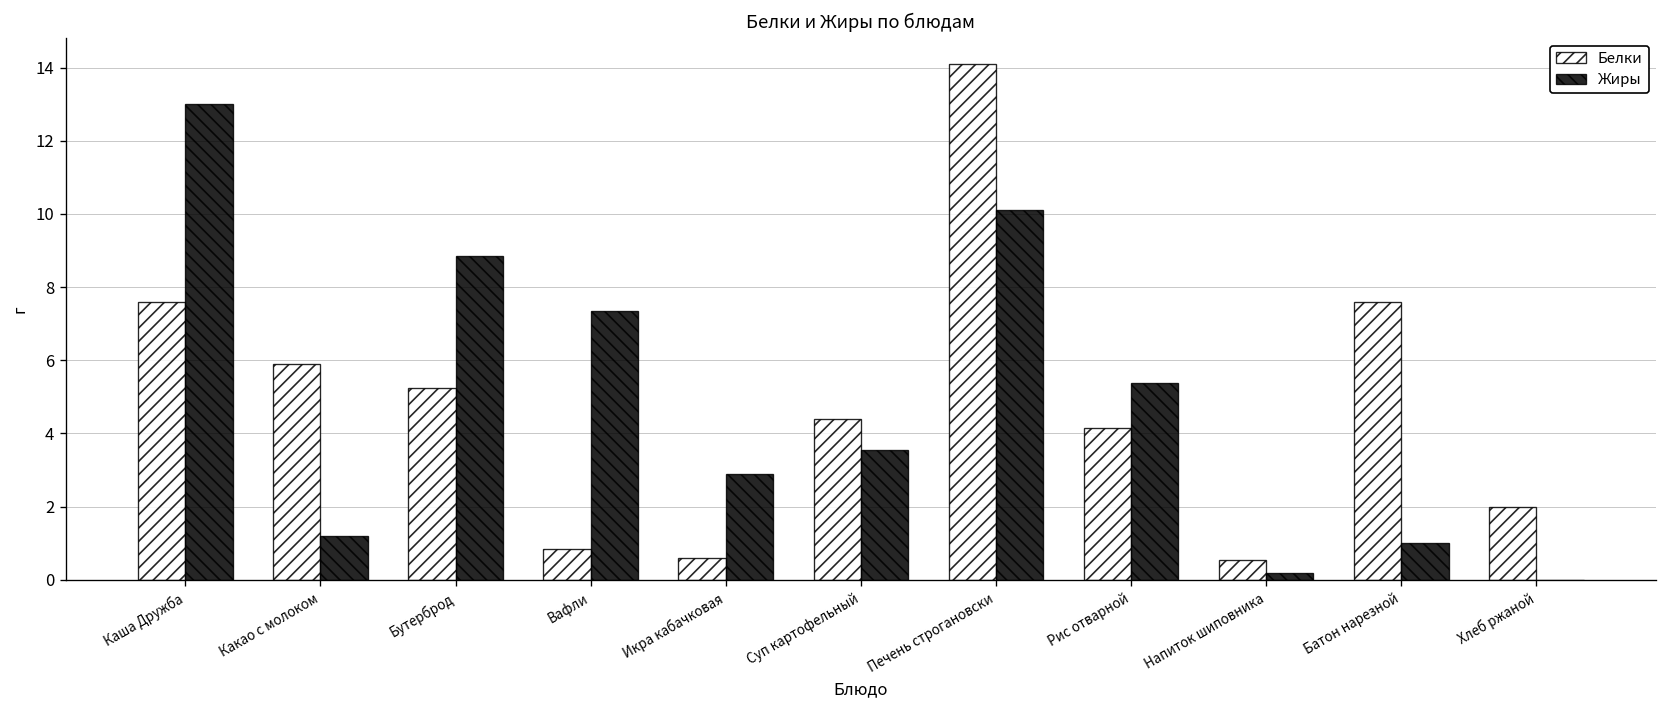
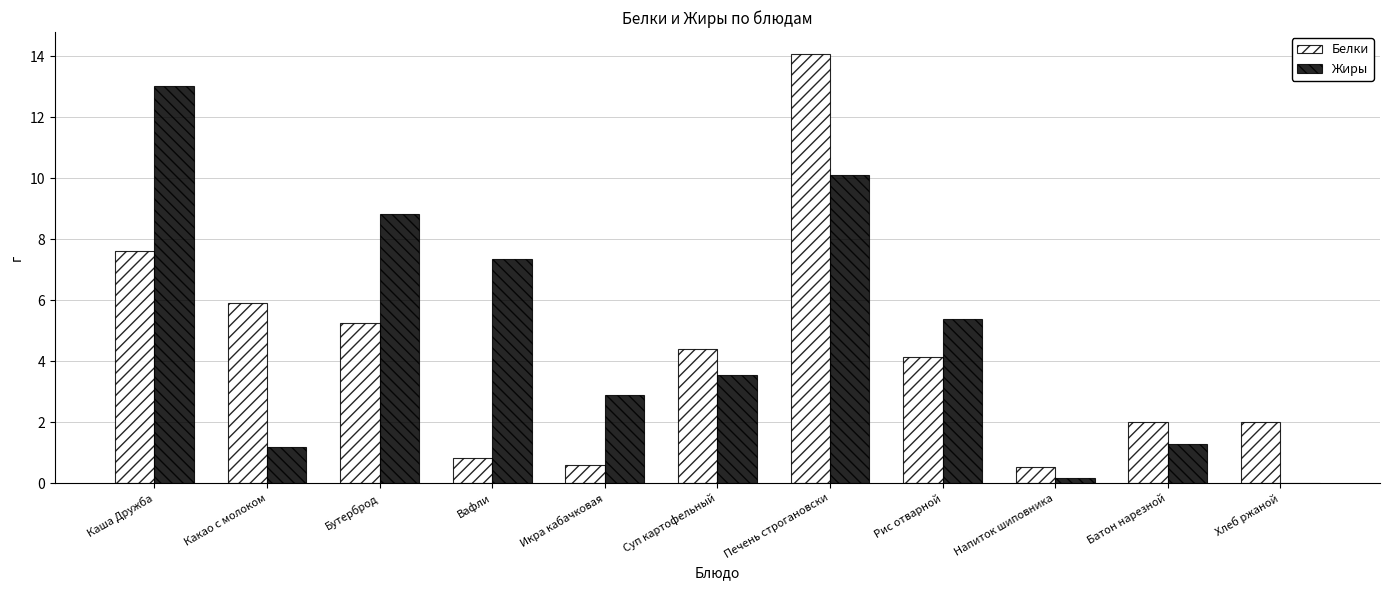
Белки, Батон нарезной: 7.6 -> 2.0
Жиры, Батон нарезной: 1.0 -> 1.3
